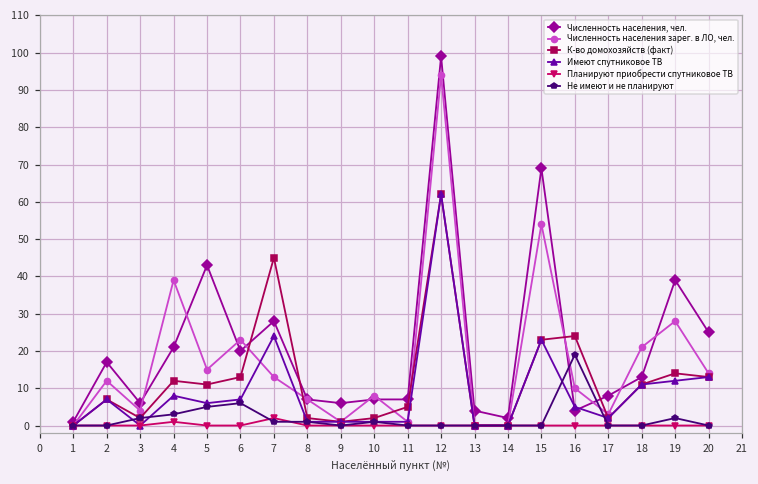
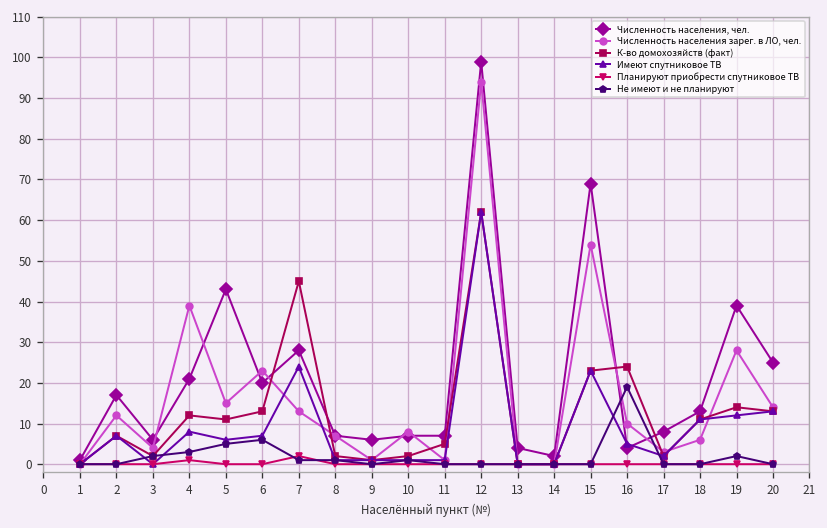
Численность населения зарег. в ЛО, чел., 18: 21 -> 6
